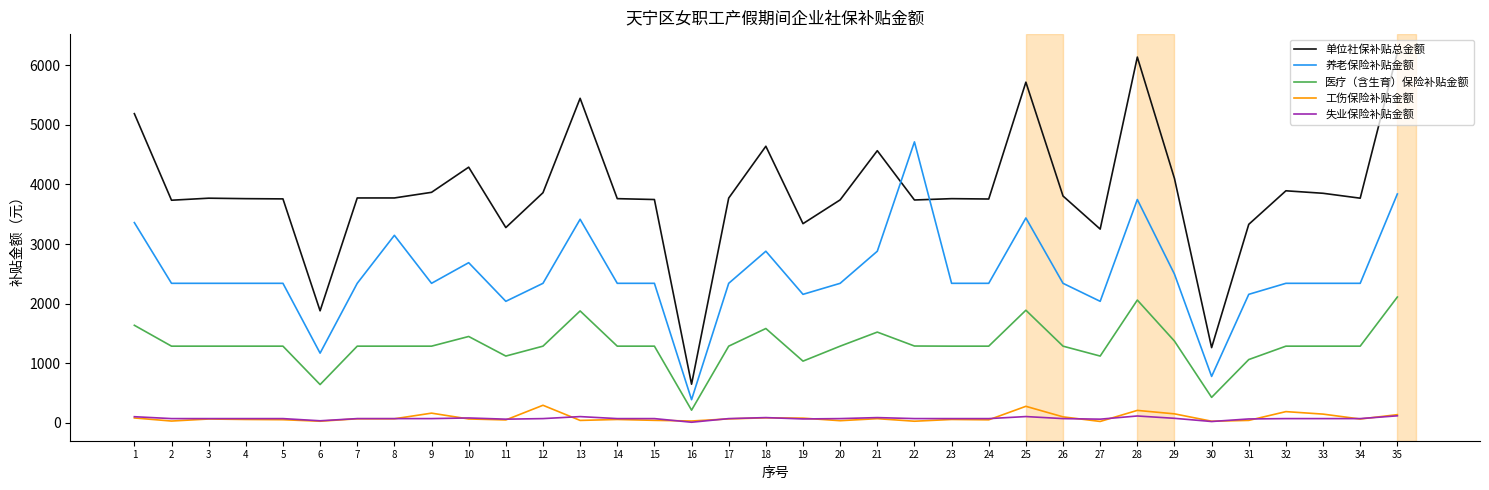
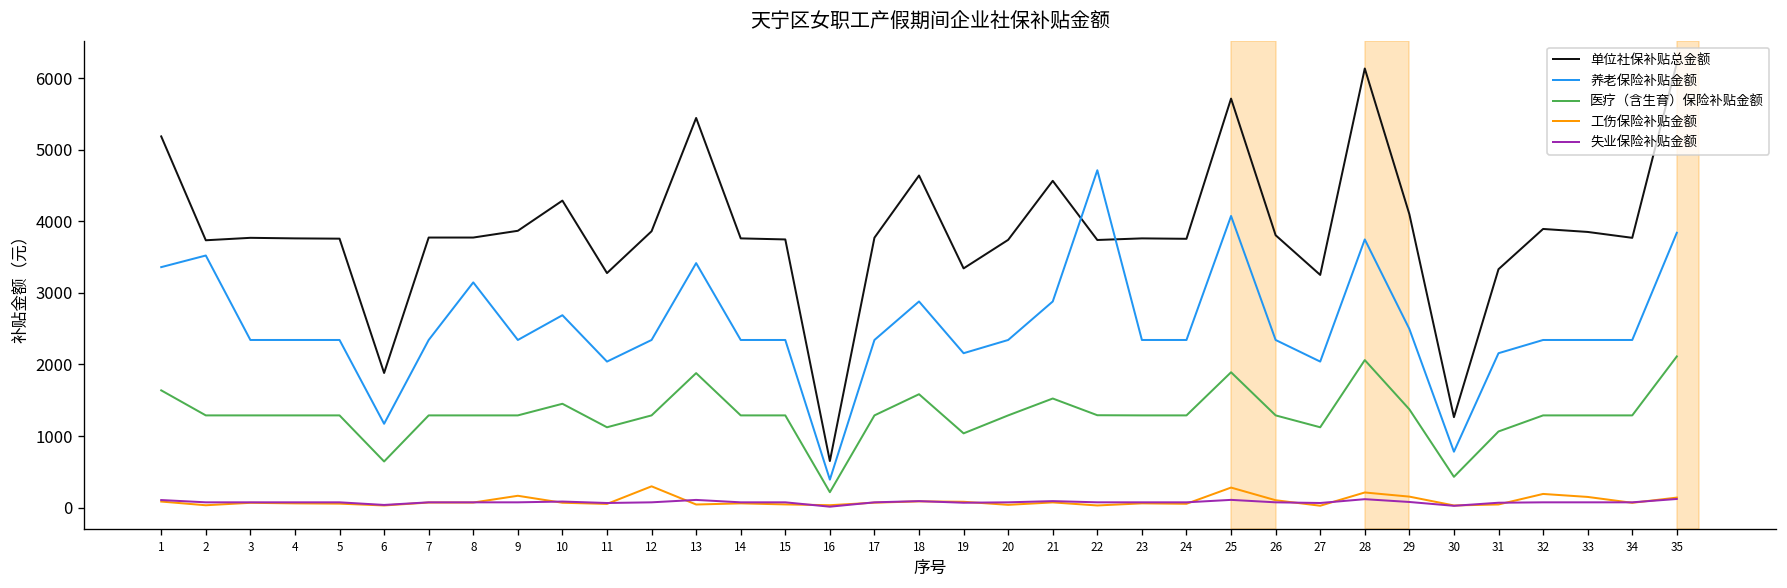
养老保险补贴金额, 2: 2300 -> 3500
养老保险补贴金额, 25: 3400 -> 4100
